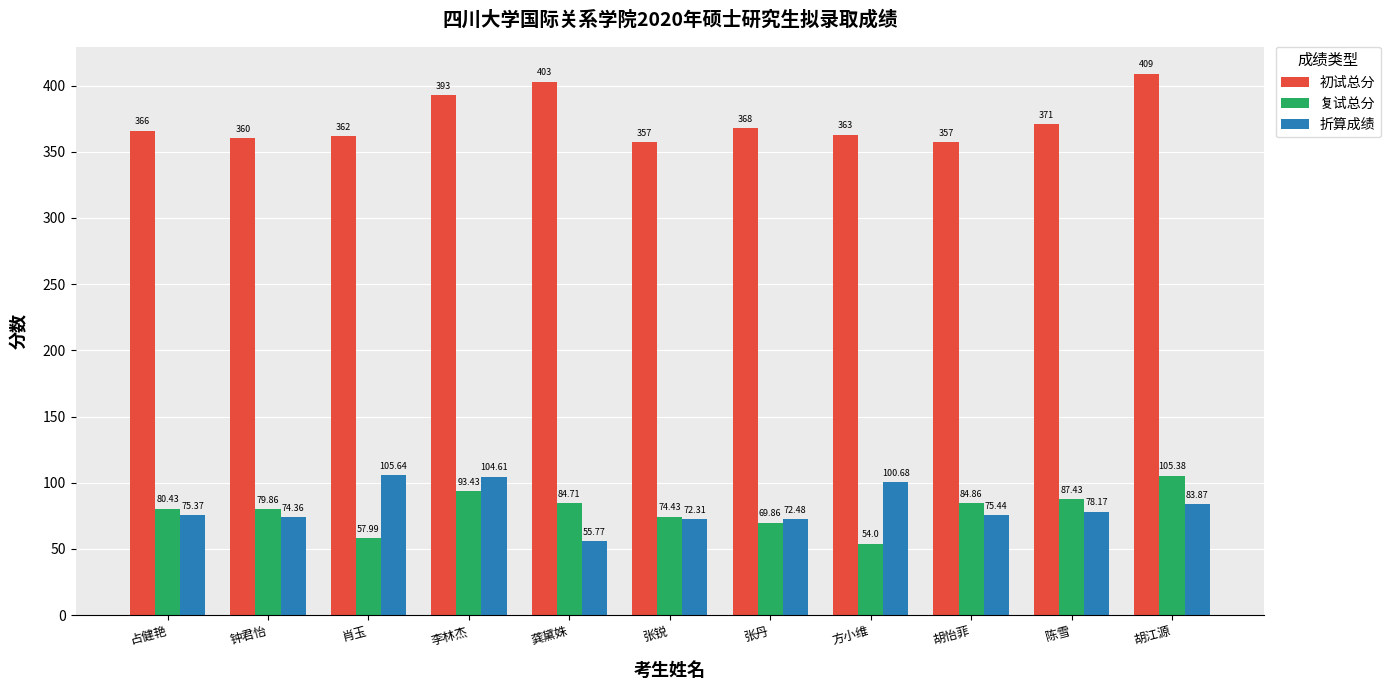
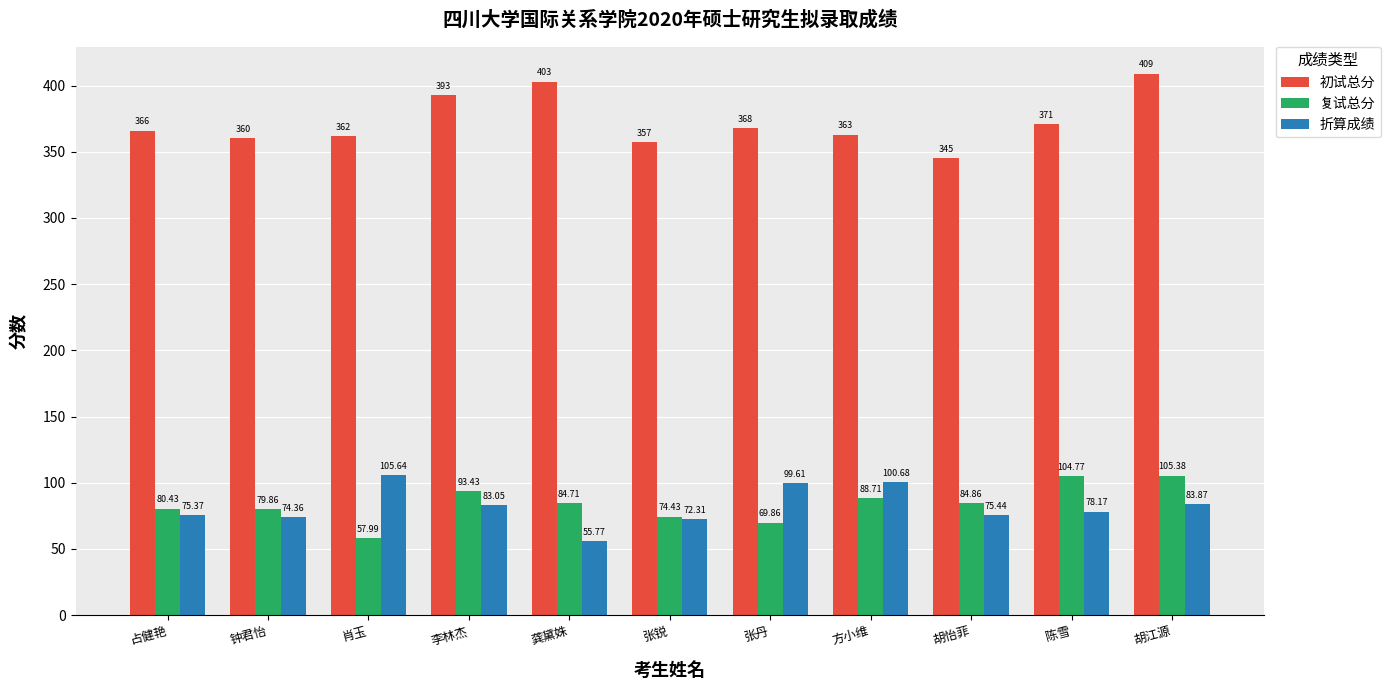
折算成绩, 李林杰: 104.61 -> 83.05
折算成绩, 张丹: 72.48 -> 99.61
复试总分, 方小维: 54.0 -> 88.71
初试总分, 胡怡菲: 357 -> 345
复试总分, 陈雪: 87.43 -> 104.77
